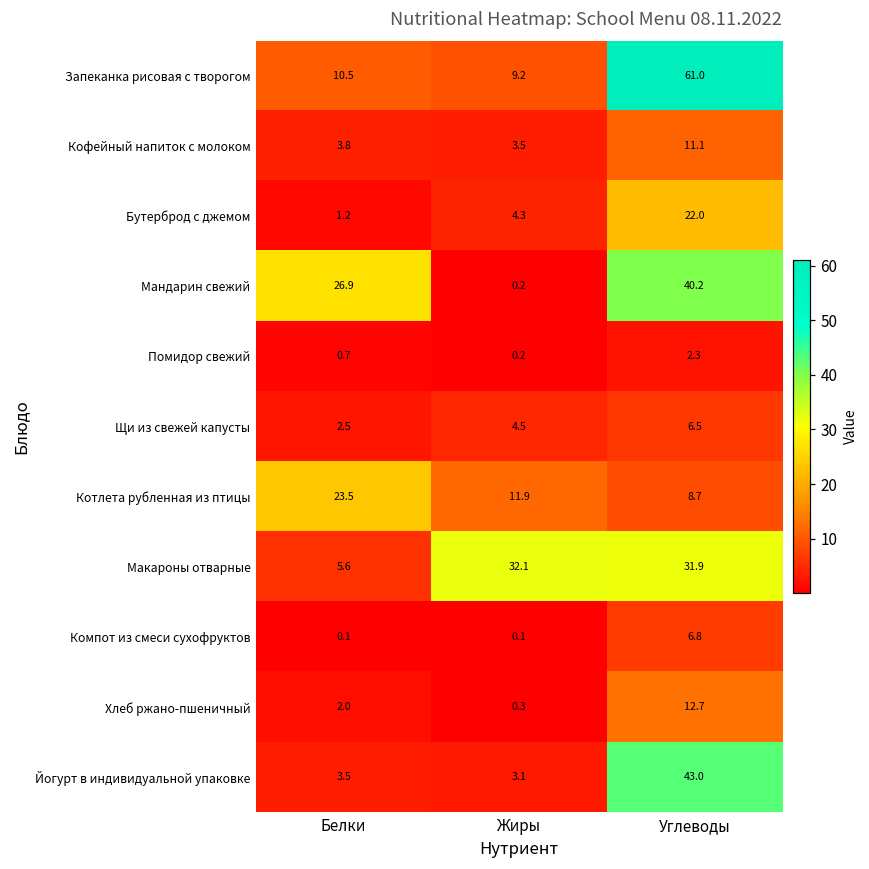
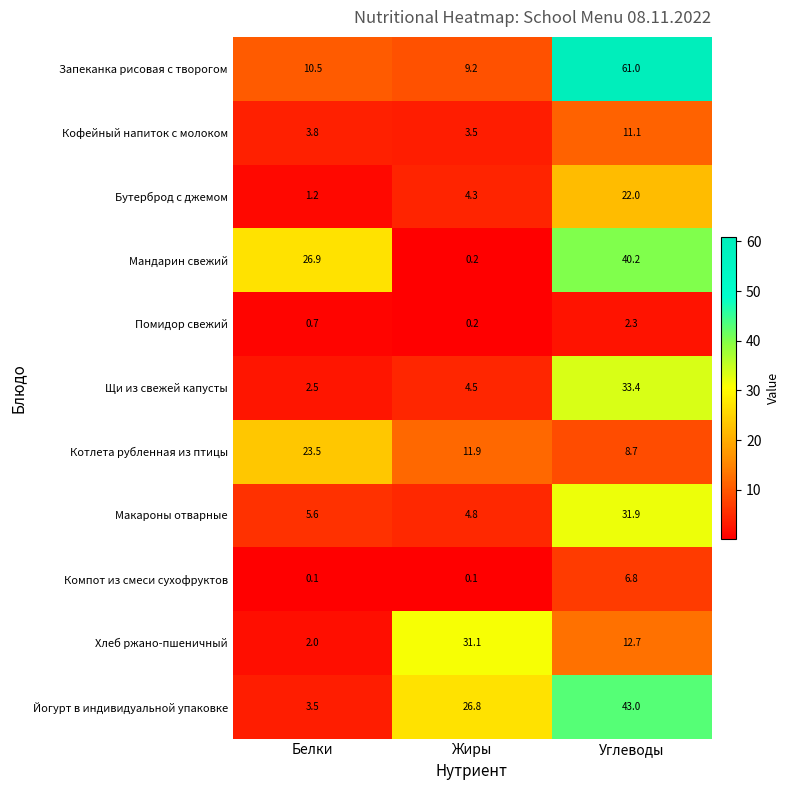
Щи из свежей капусты, Углеводы: 6.5 -> 33.4
Макароны отварные, Жиры: 32.1 -> 4.8
Хлеб ржано-пшеничный, Жиры: 0.3 -> 31.1
Йогурт в индивидуальной упаковке, Жиры: 3.1 -> 26.8
